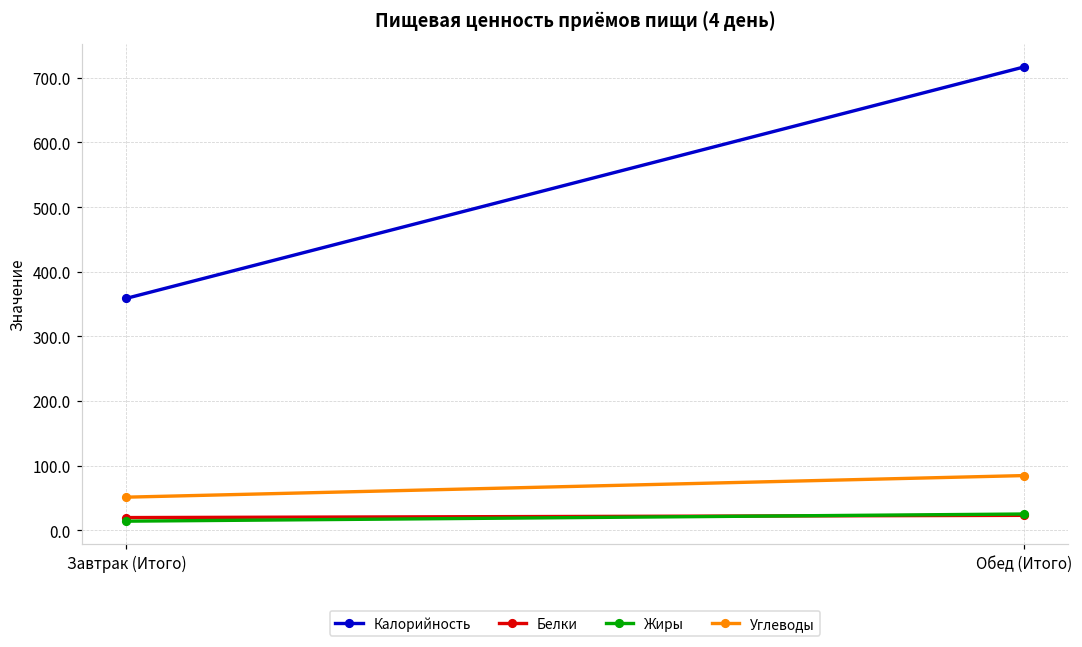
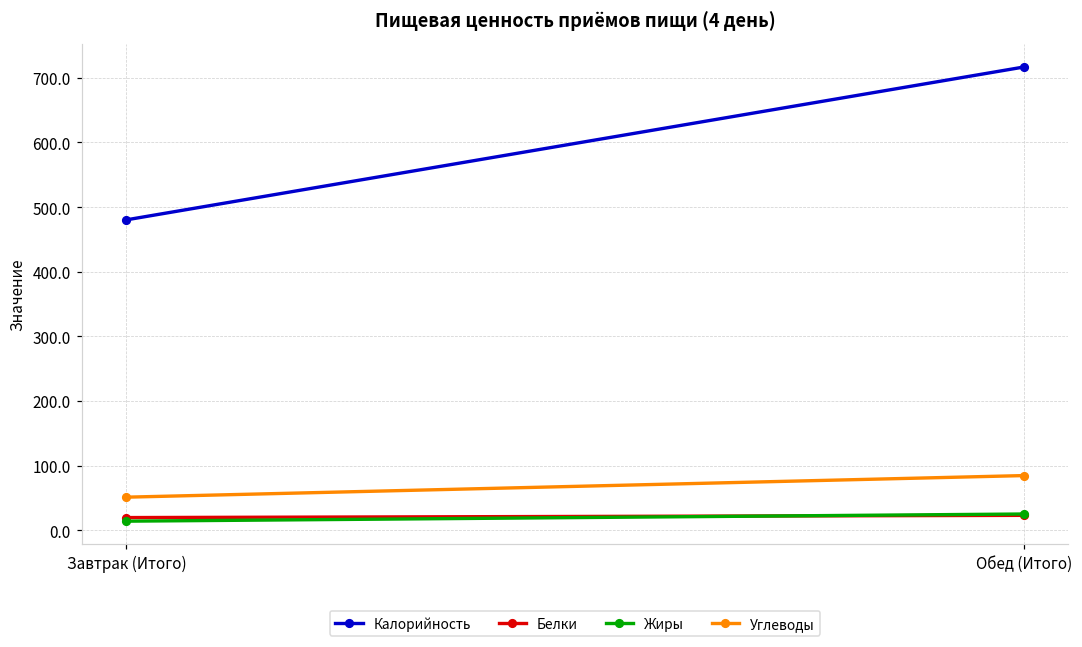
Калорийность, Завтрак (Итого): 360 -> 480
